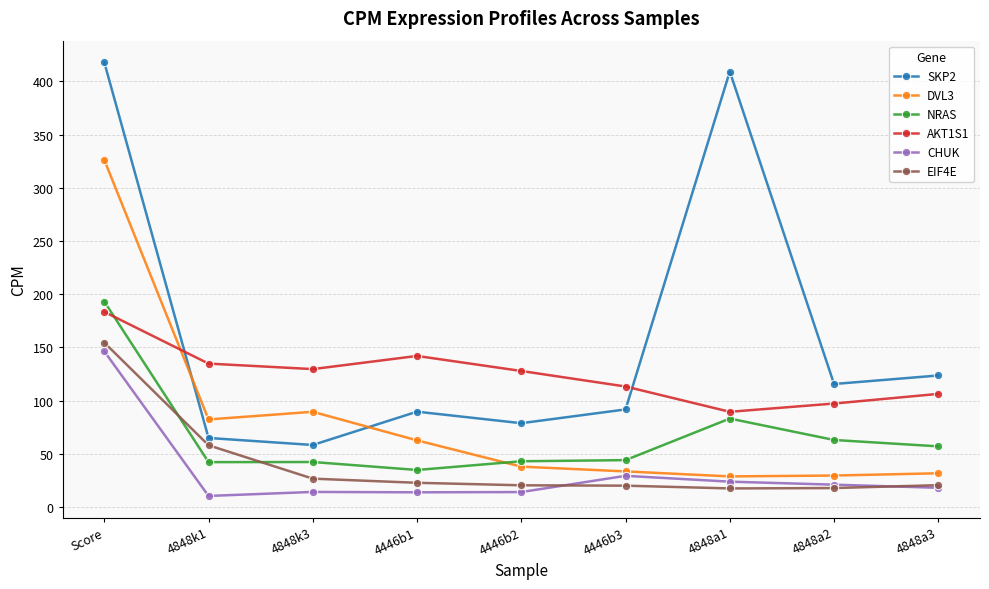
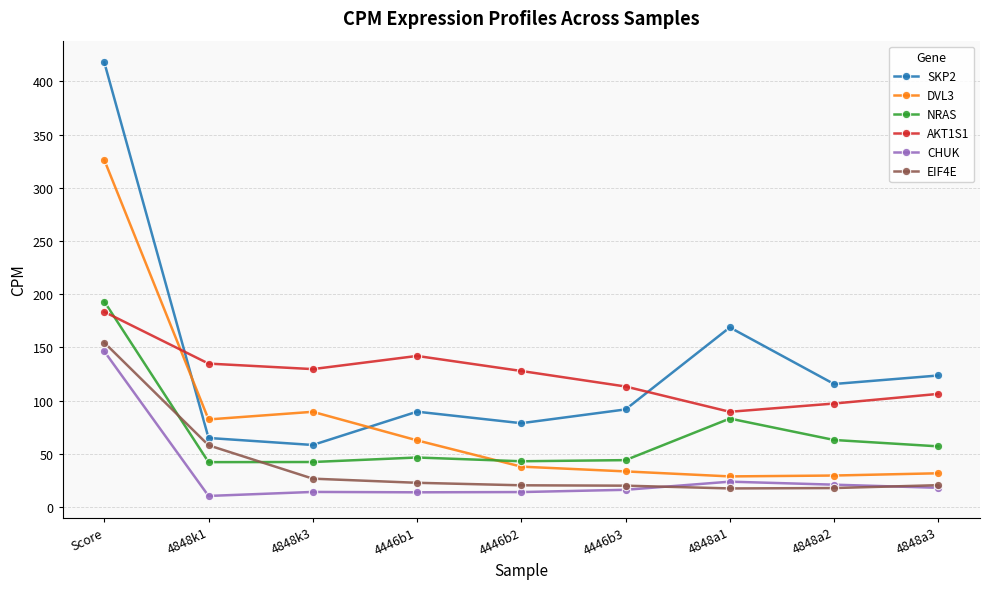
NRAS, 4446b1: 35 -> 46
CHUK, 4446b3: 29 -> 16
SKP2, 4848a1: 409 -> 169
